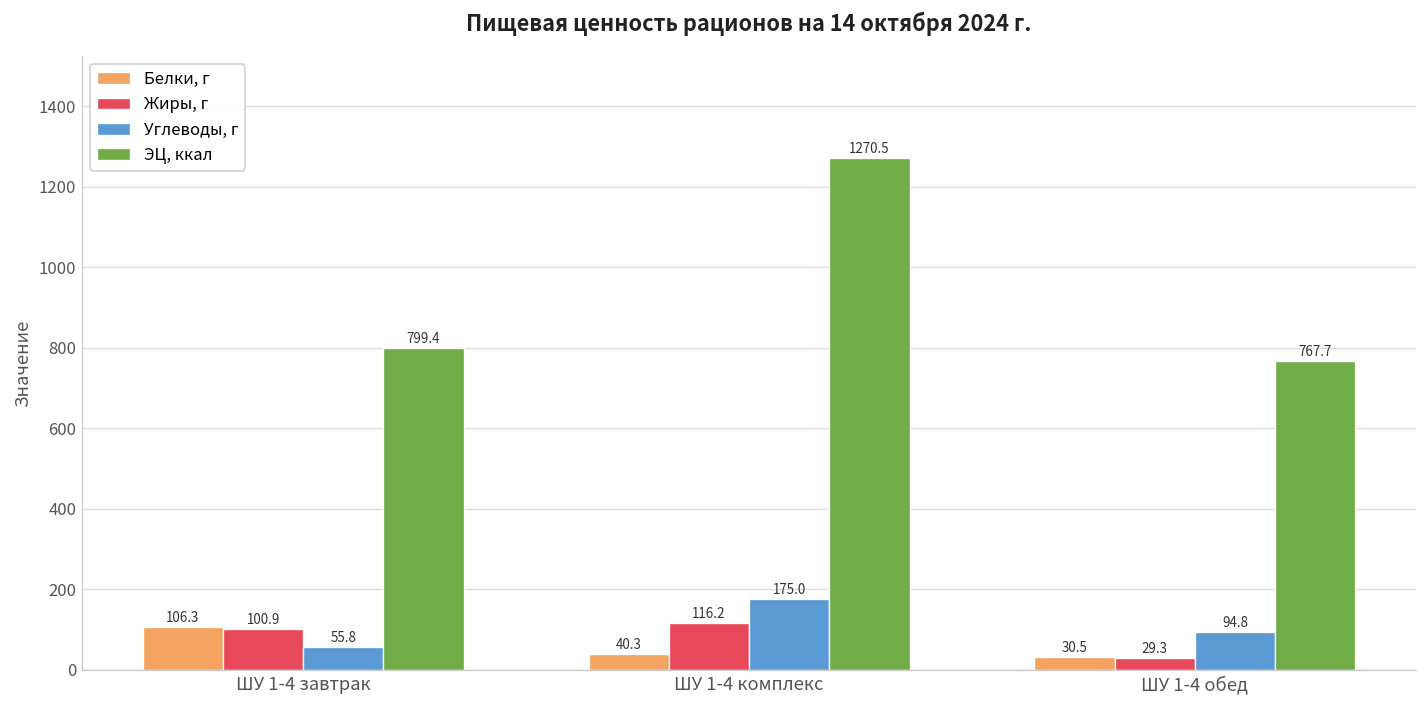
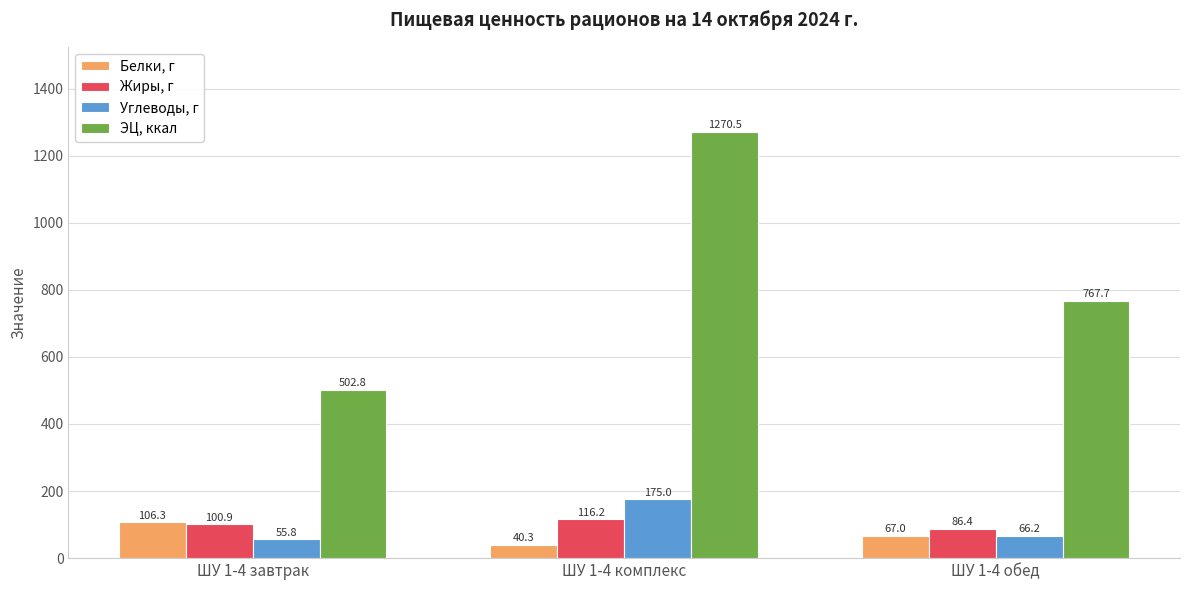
ЭЦ, ккал, ШУ 1-4 завтрак: 799.4 -> 502.8
Белки, г, ШУ 1-4 обед: 30.5 -> 67.0
Жиры, г, ШУ 1-4 обед: 29.3 -> 86.4
Углеводы, г, ШУ 1-4 обед: 94.8 -> 66.2
